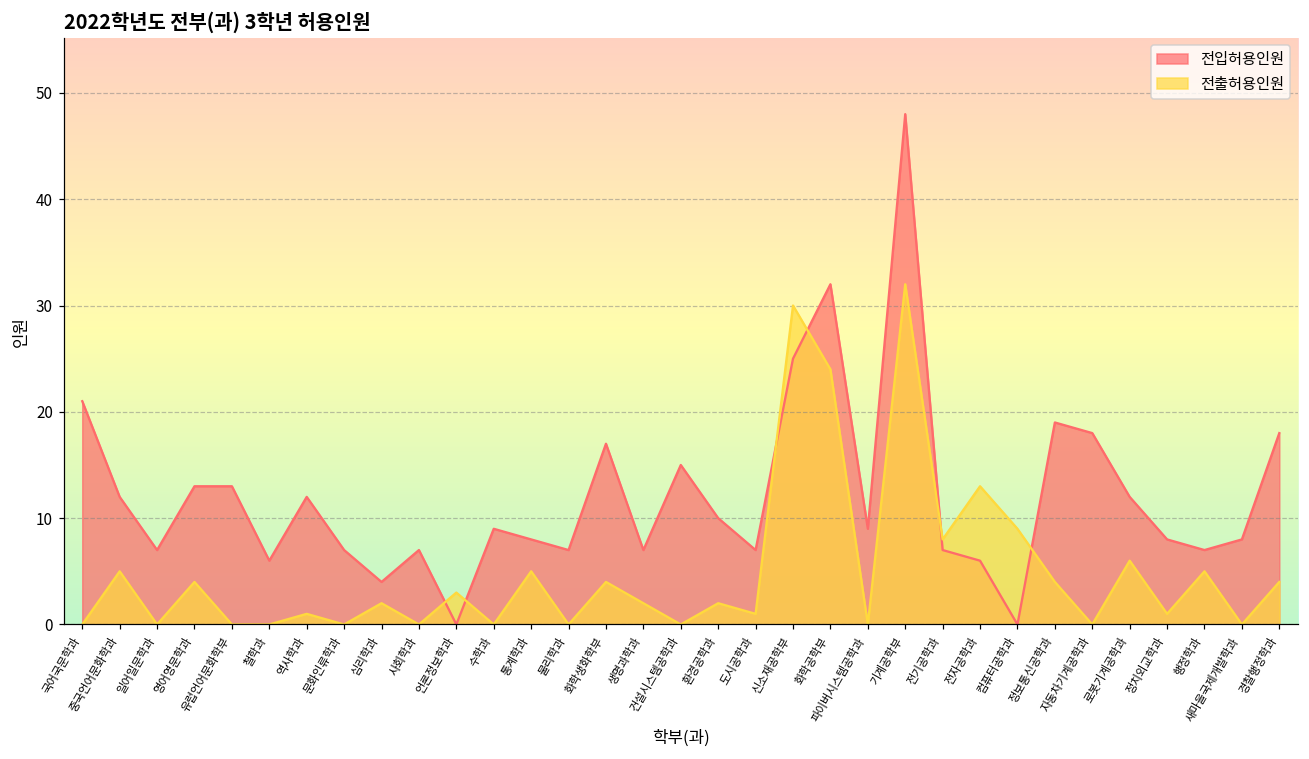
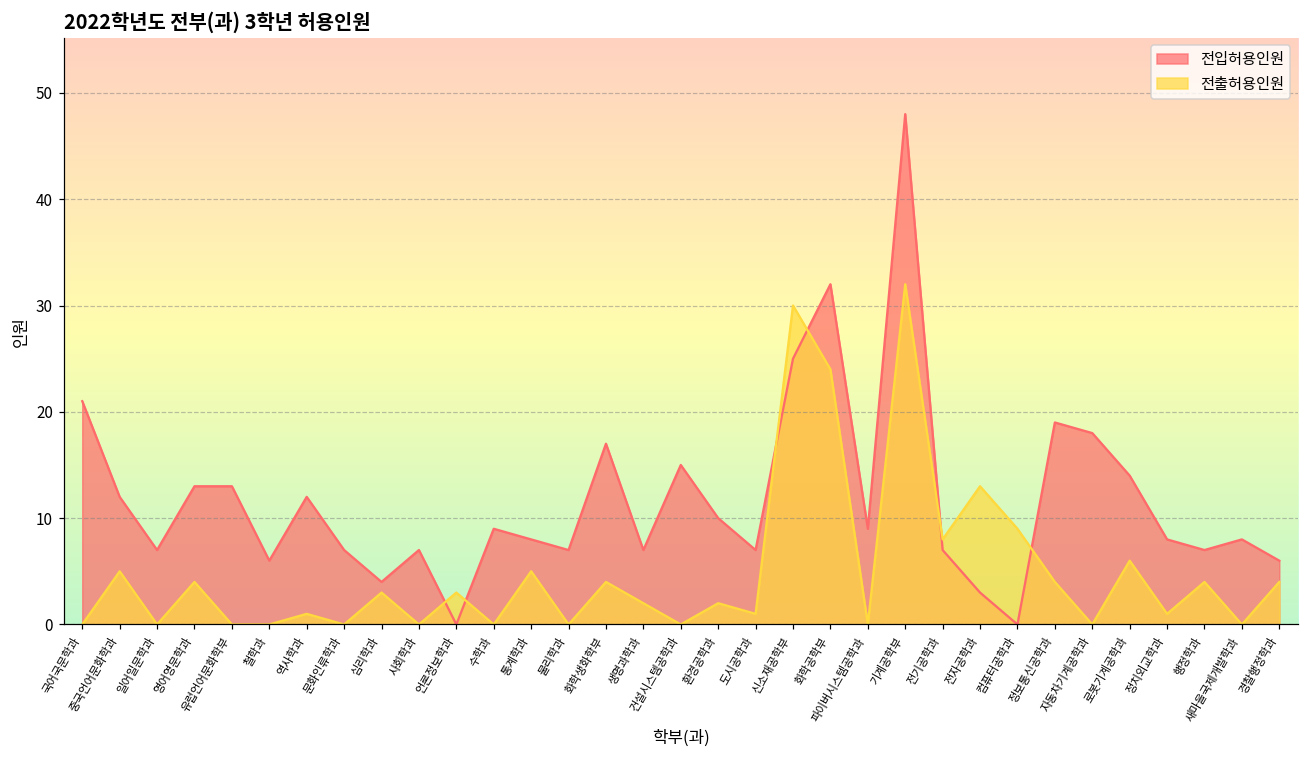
전출허용인원, 심리학과: 2 -> 3
전입허용인원, 전자공학과: 6 -> 3
전입허용인원, 로봇기계공학과: 12 -> 14
전출허용인원, 행정학과: 5 -> 4
전입허용인원, 경찰행정학과: 18 -> 6
